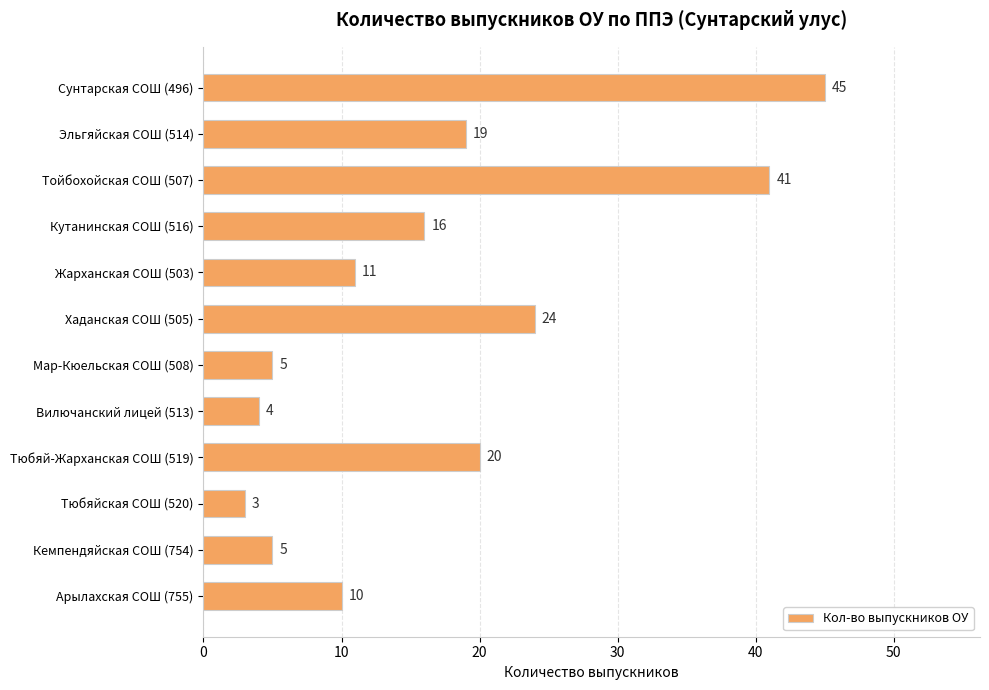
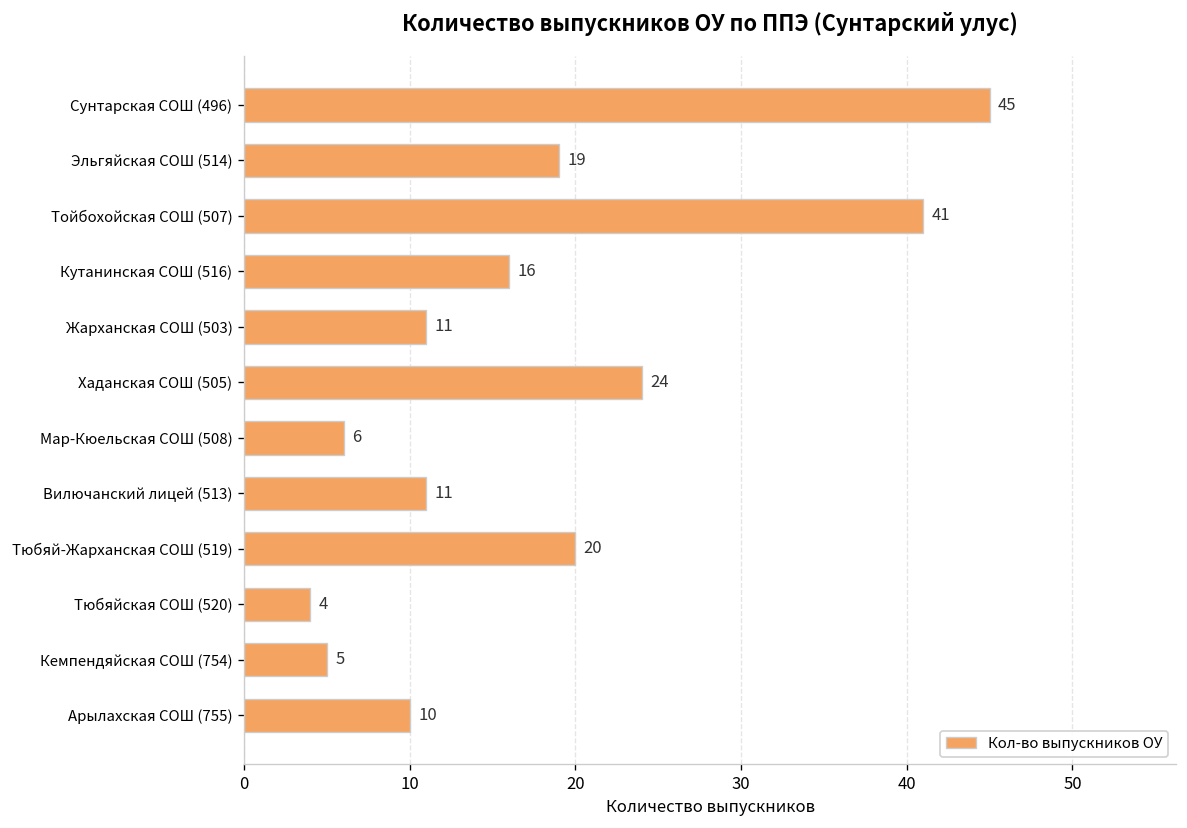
Мар-Кюельская СОШ (508): 5 -> 6
Вилючанский лицей (513): 4 -> 11
Тюбяйская СОШ (520): 3 -> 4
